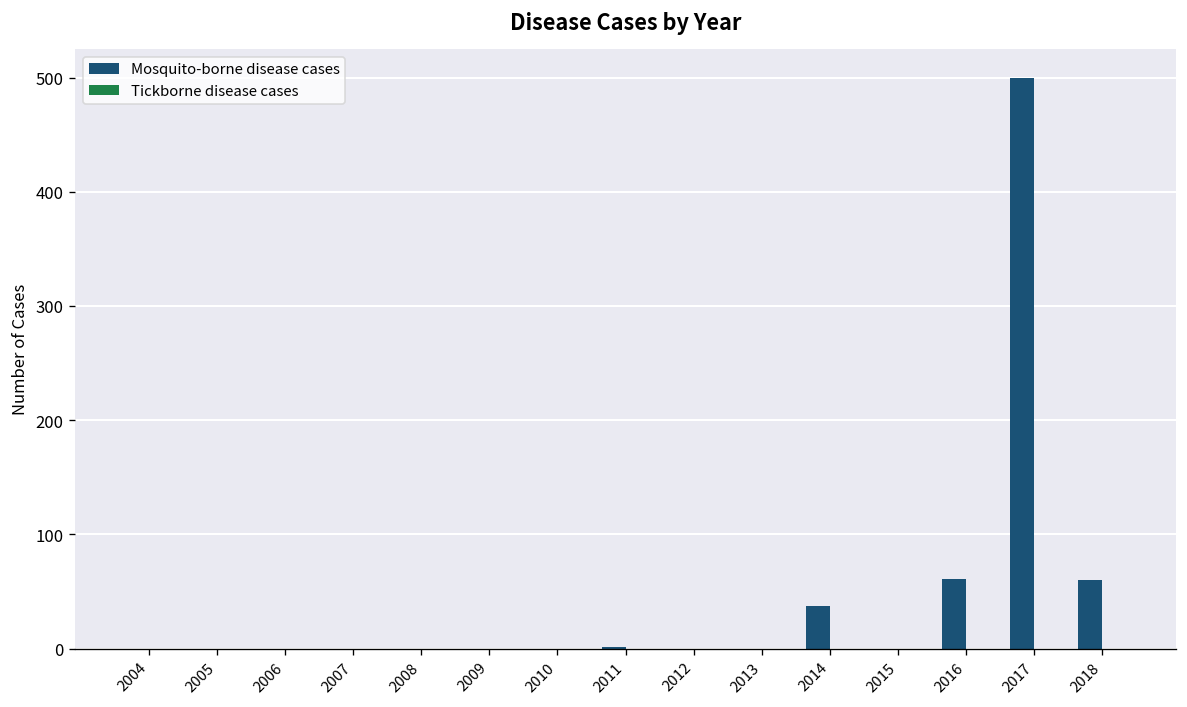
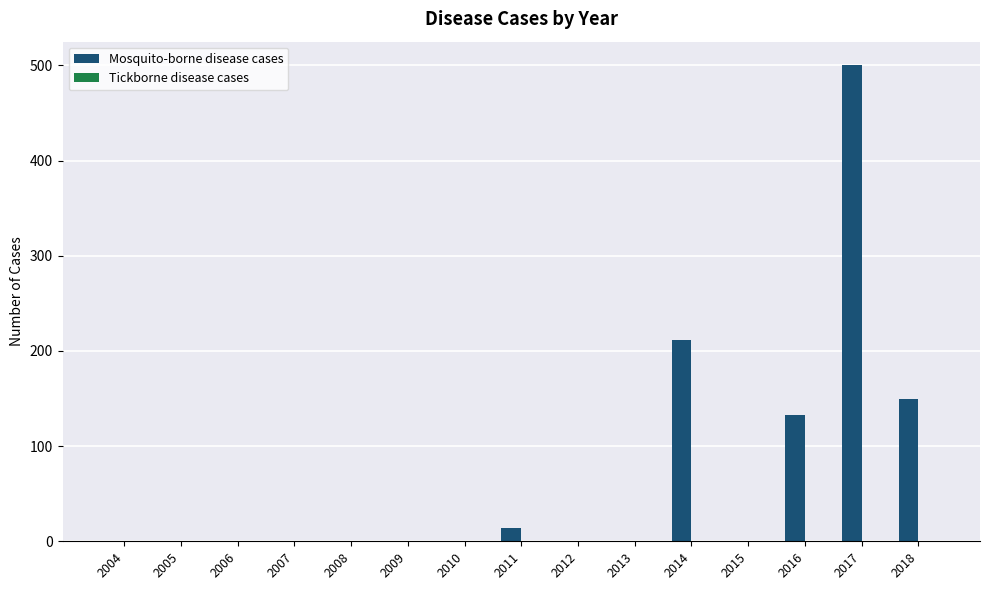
Mosquito-borne disease cases, 2011: 0 -> 10
Mosquito-borne disease cases, 2014: 40 -> 210
Mosquito-borne disease cases, 2016: 60 -> 130
Mosquito-borne disease cases, 2018: 60 -> 150
